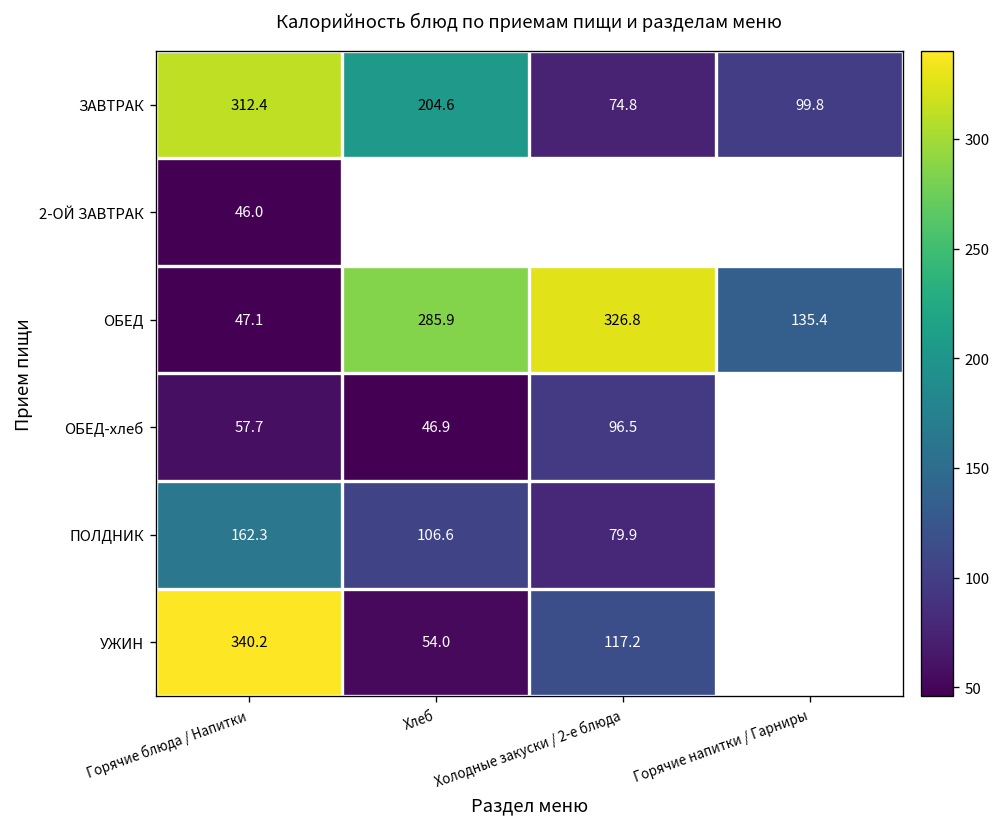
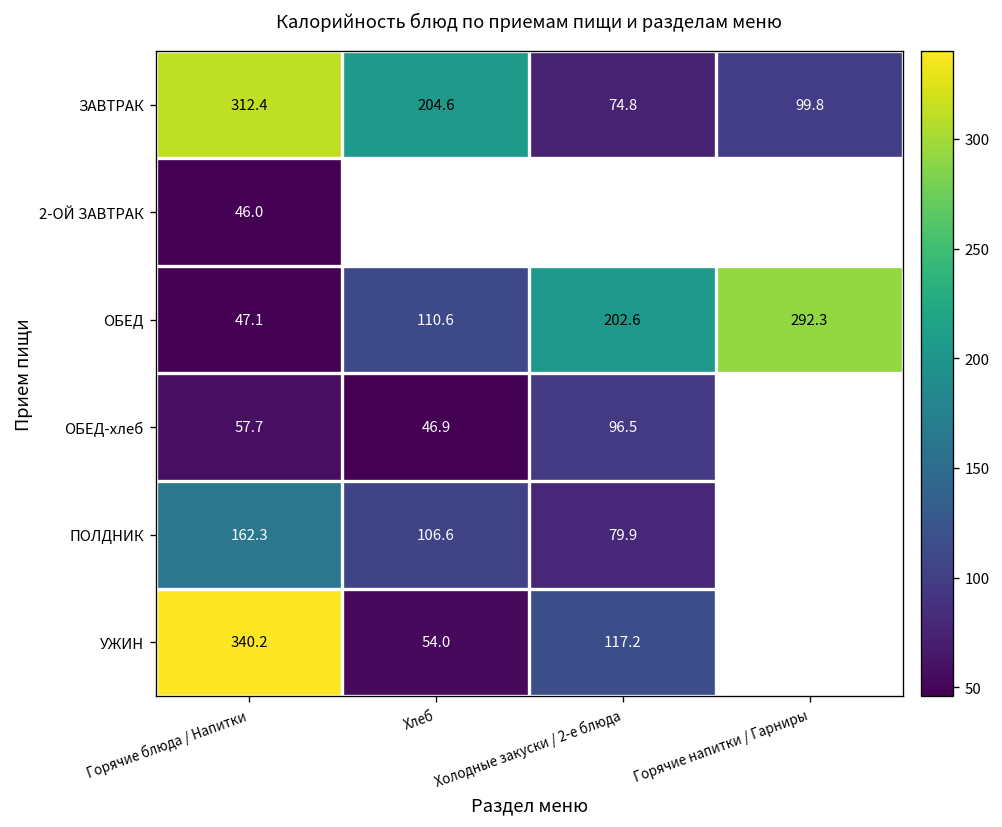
ОБЕД, Хлеб: 285.9 -> 110.6
ОБЕД, Холодные закуски / 2-е блюда: 326.8 -> 202.6
ОБЕД, Горячие напитки / Гарниры: 135.4 -> 292.3
